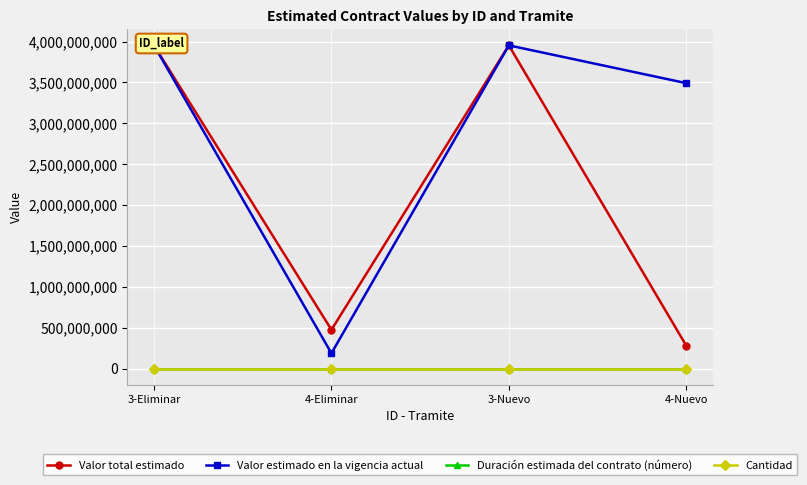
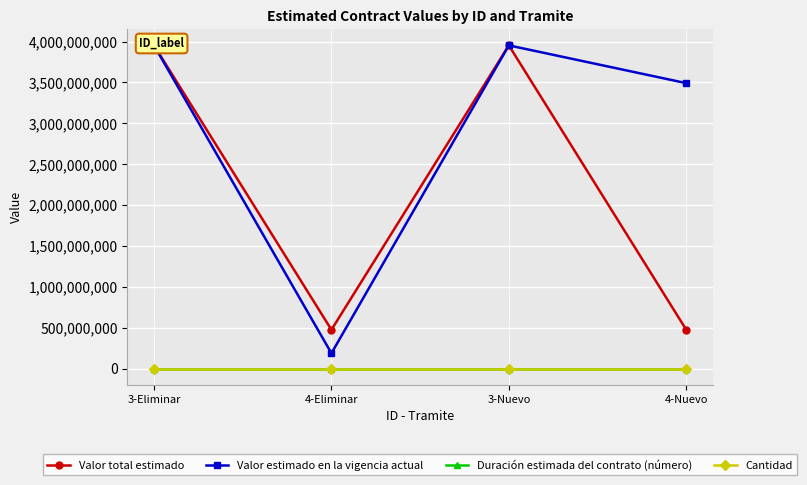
Valor total estimado, 4-Nuevo: 300,000,000 -> 500,000,000
